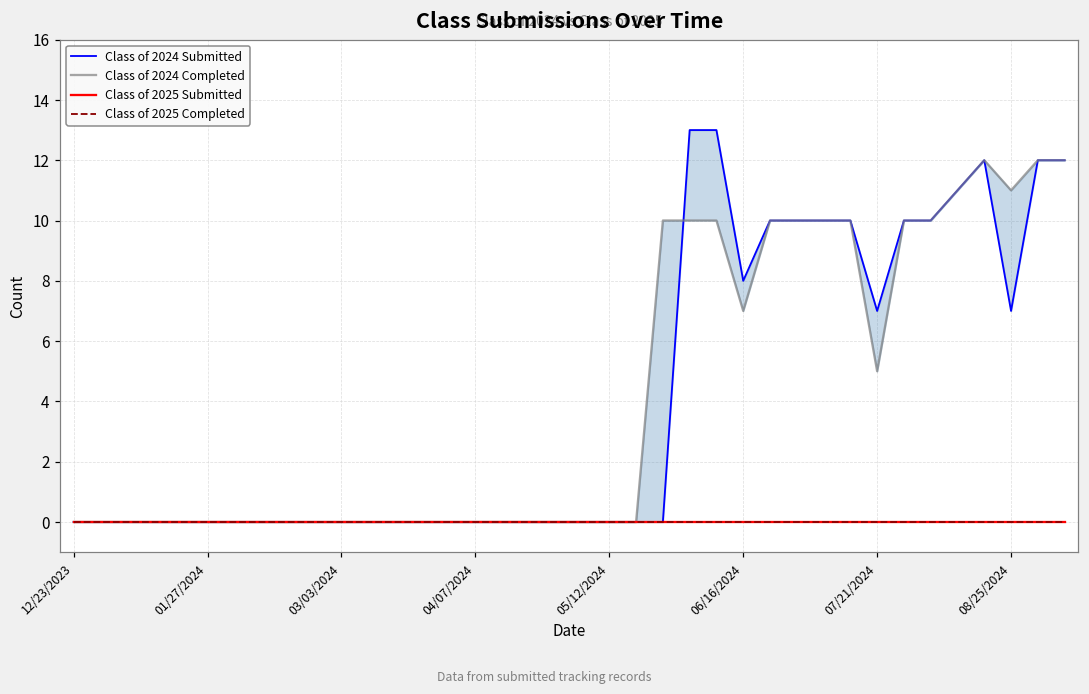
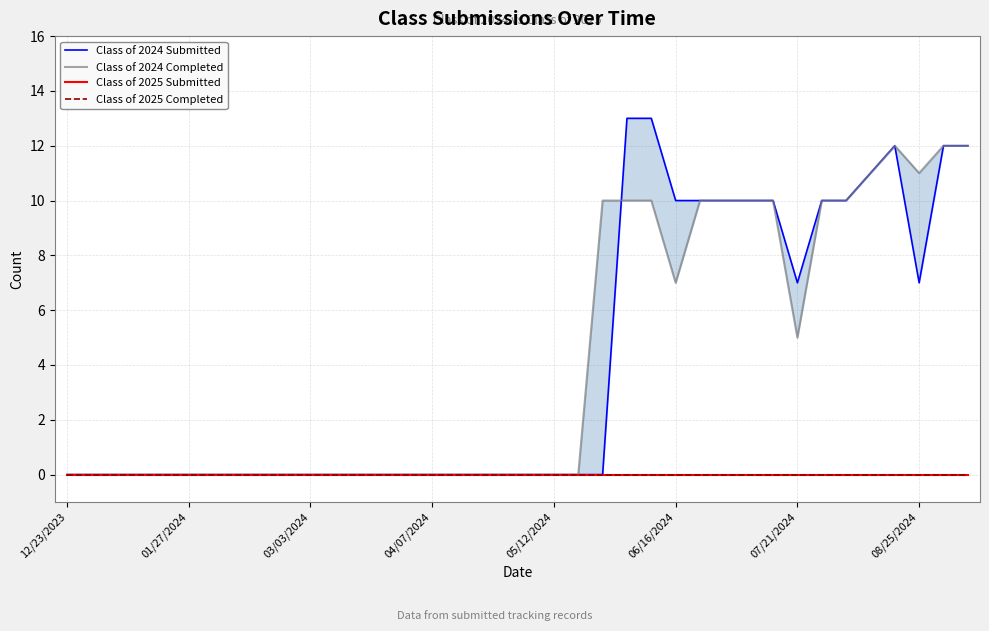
Class of 2024 Submitted, 06/16/2024: 8 -> 10
